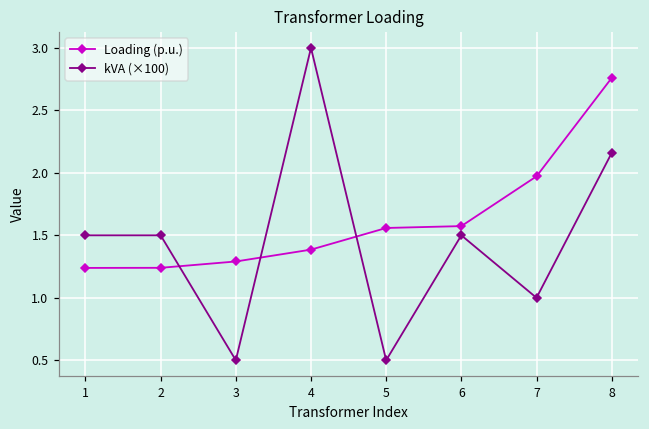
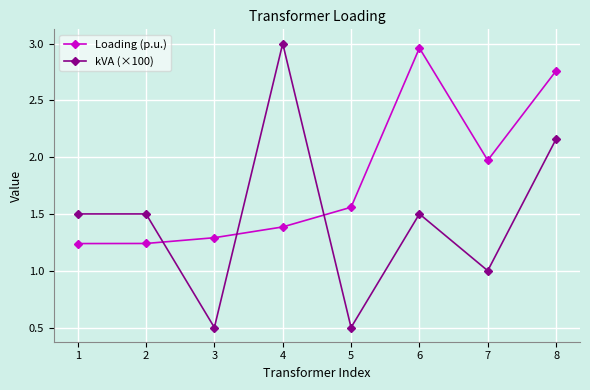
Loading (p.u.), 6: 1.57 -> 2.96
